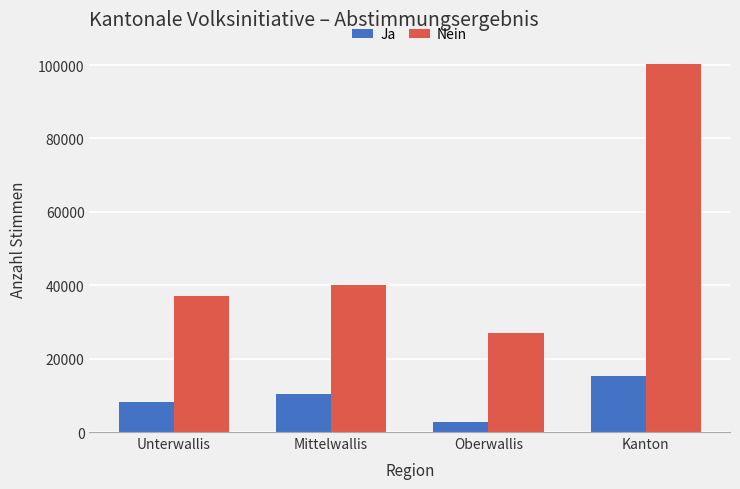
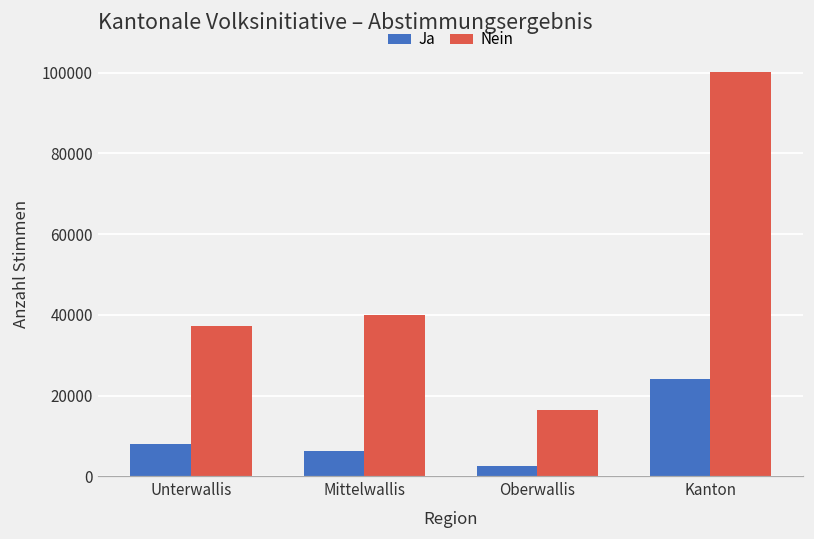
Ja, Mittelwallis: 10000 -> 6000
Nein, Oberwallis: 27000 -> 16000
Ja, Kanton: 15000 -> 24000
